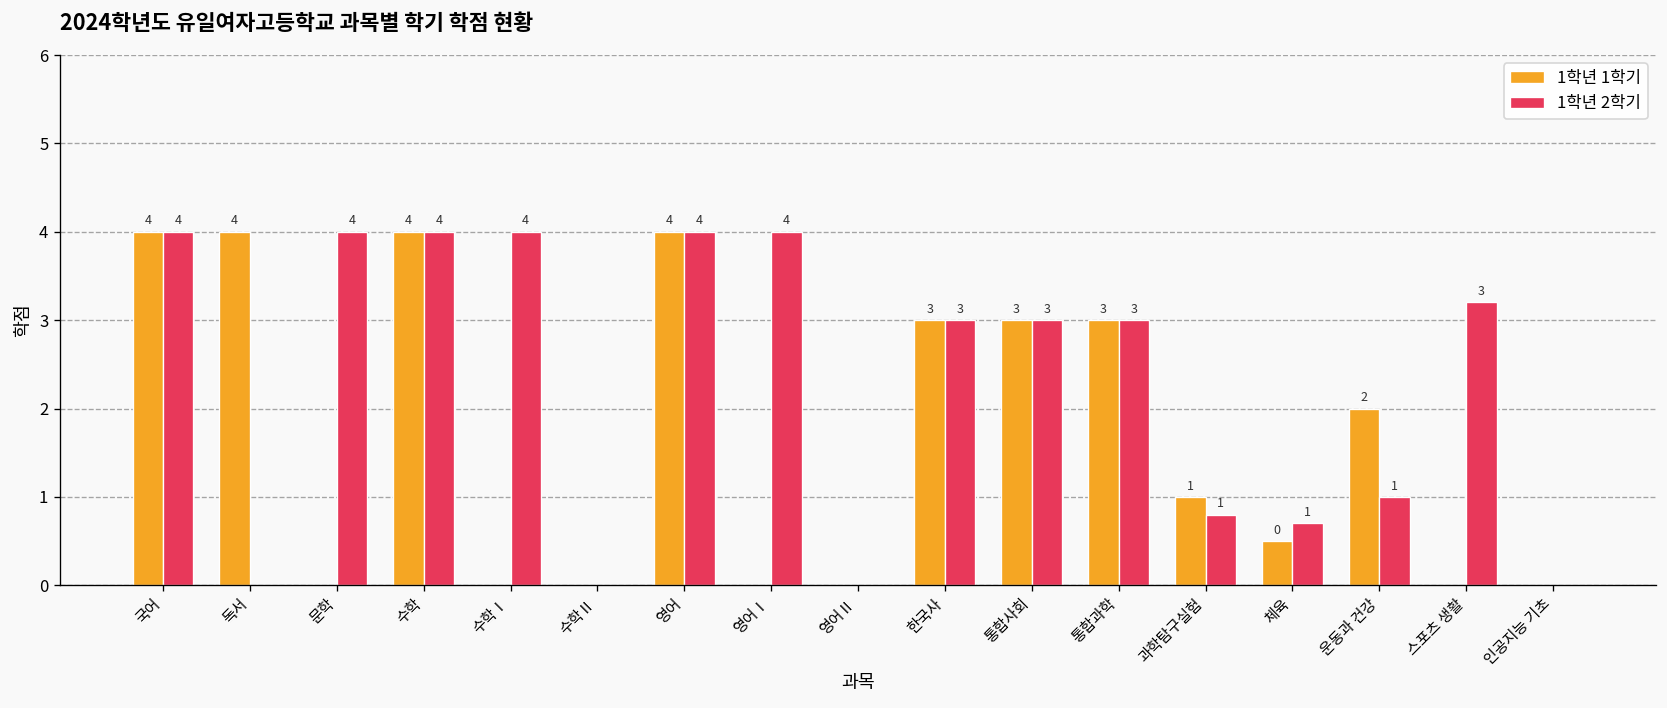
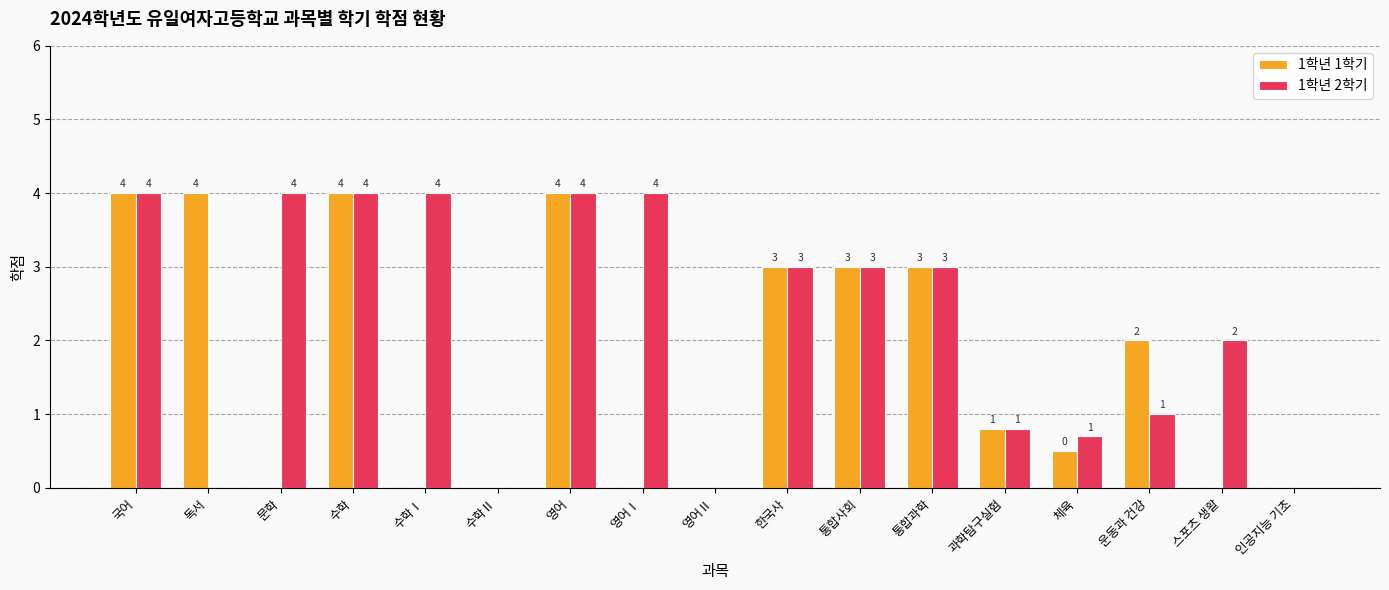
1학년 1학기, 과학탐구실험: 1.0 -> 0.8
1학년 2학기, 스포츠 생활: 3 -> 2
